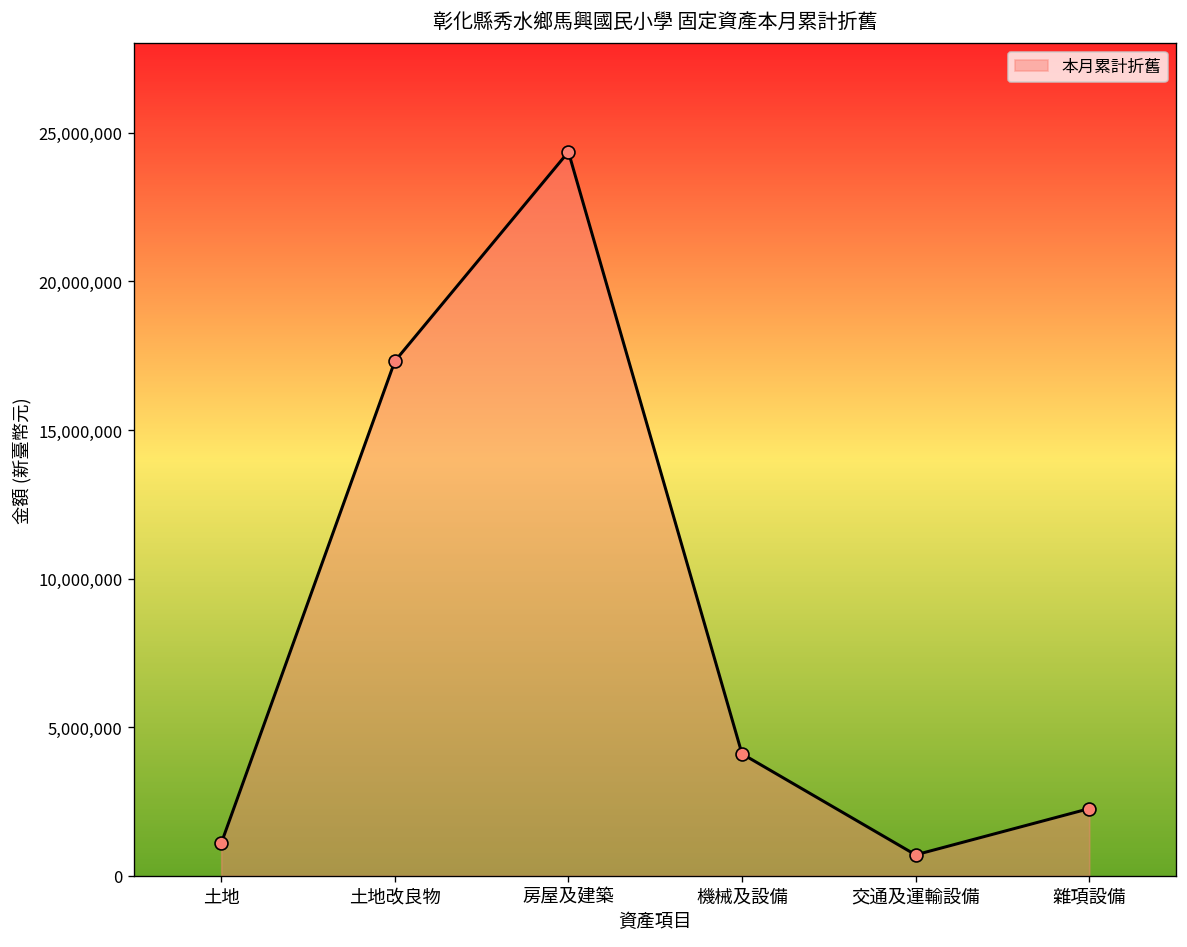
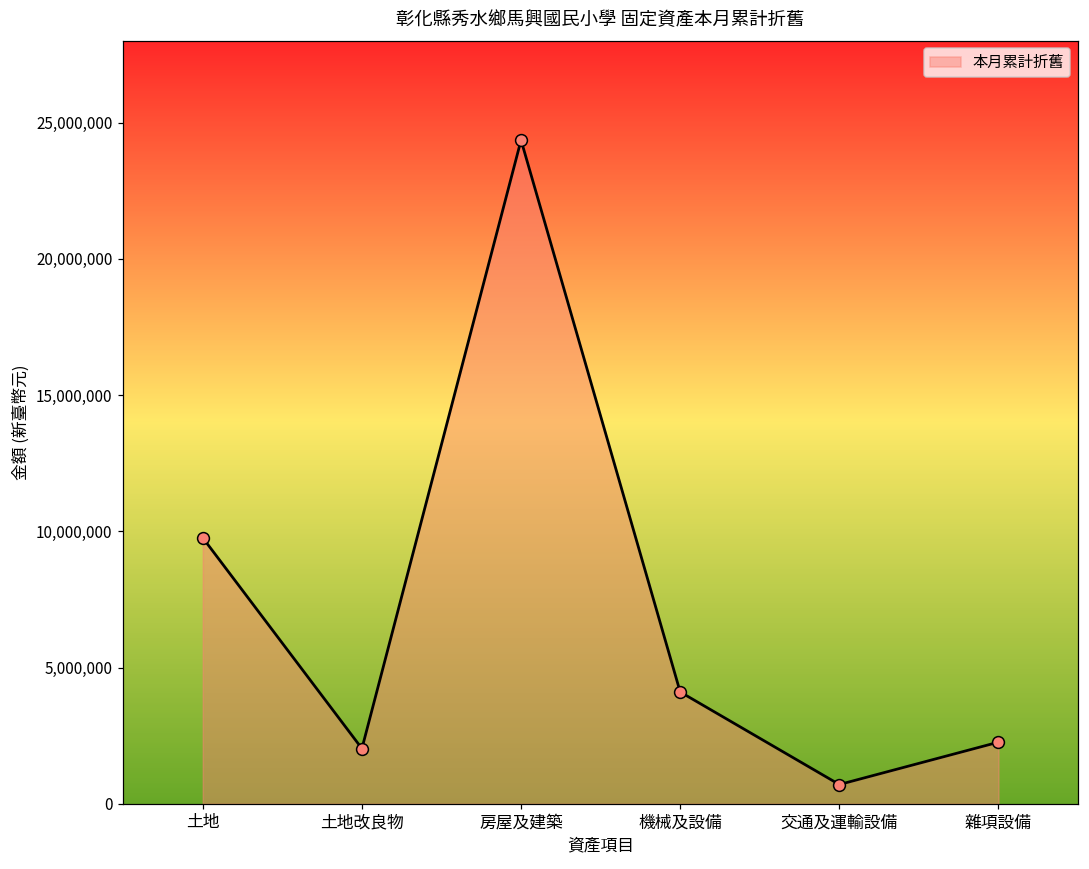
土地: 1,100,000 -> 9,800,000
土地改良物: 17,300,000 -> 2,000,000
